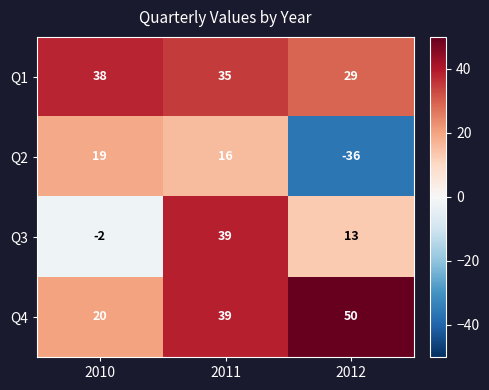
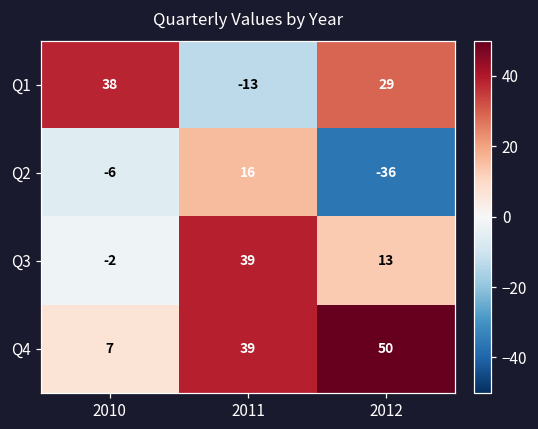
Q1, 2011: 35 -> -13
Q2, 2010: 19 -> -6
Q4, 2010: 20 -> 7
